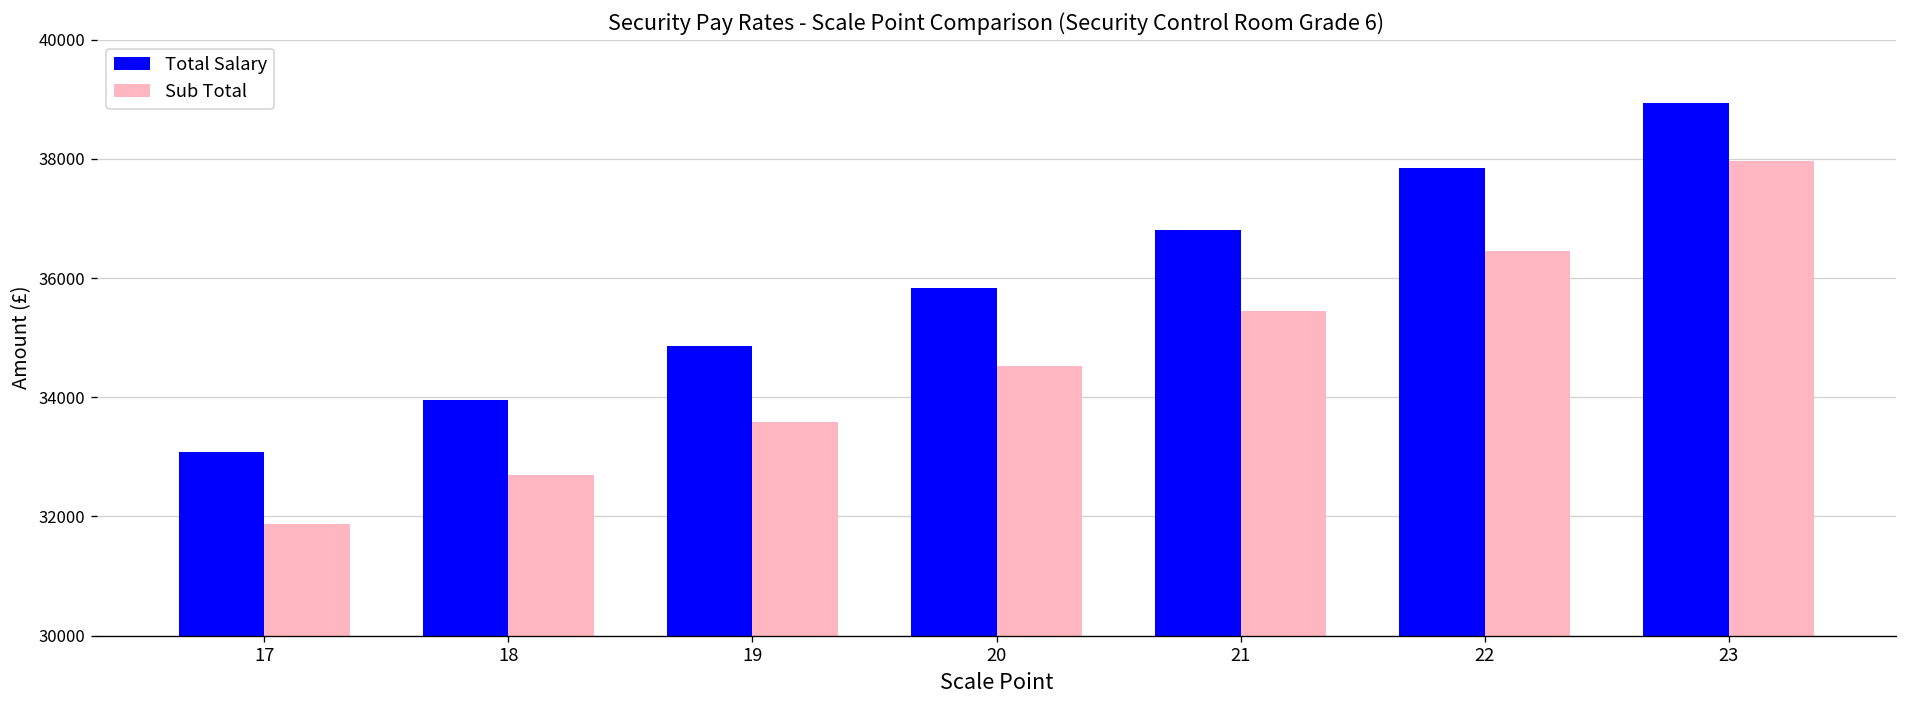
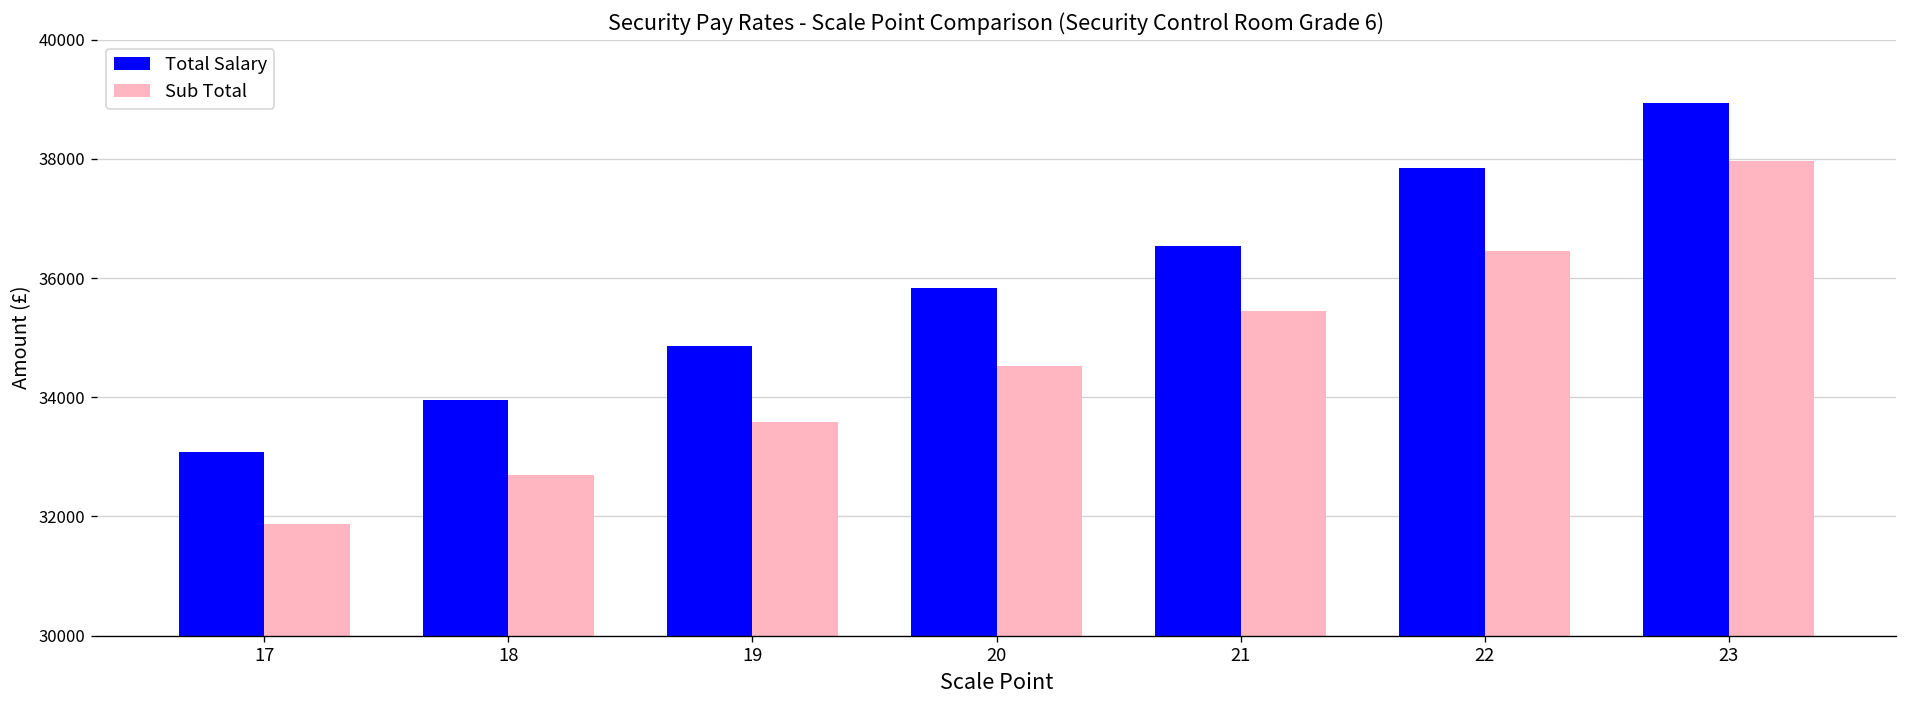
Total Salary, 21: 36800 -> 36500
